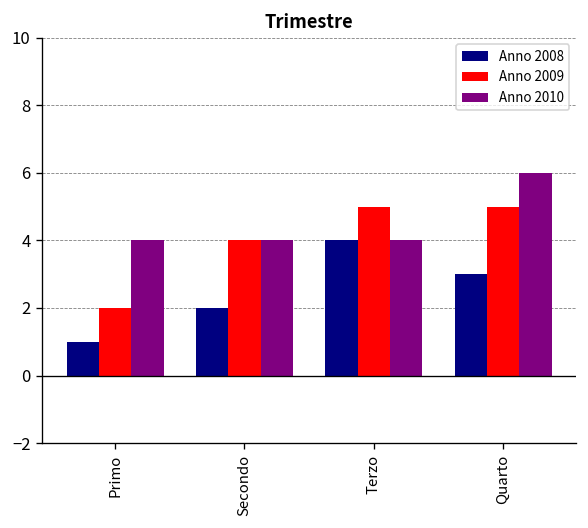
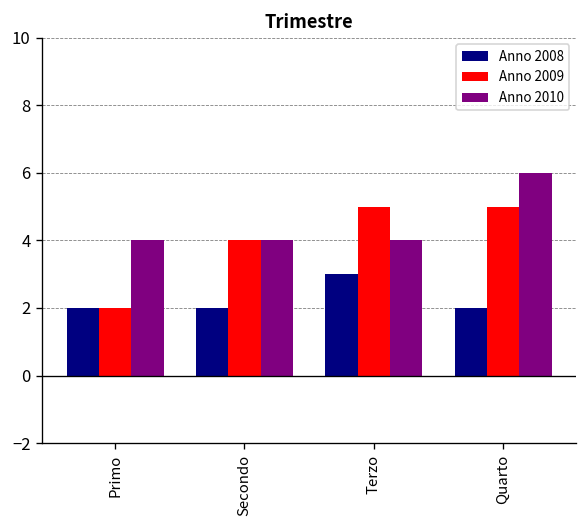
Anno 2008, Primo: 1 -> 2
Anno 2008, Terzo: 4 -> 3
Anno 2008, Quarto: 3 -> 2
